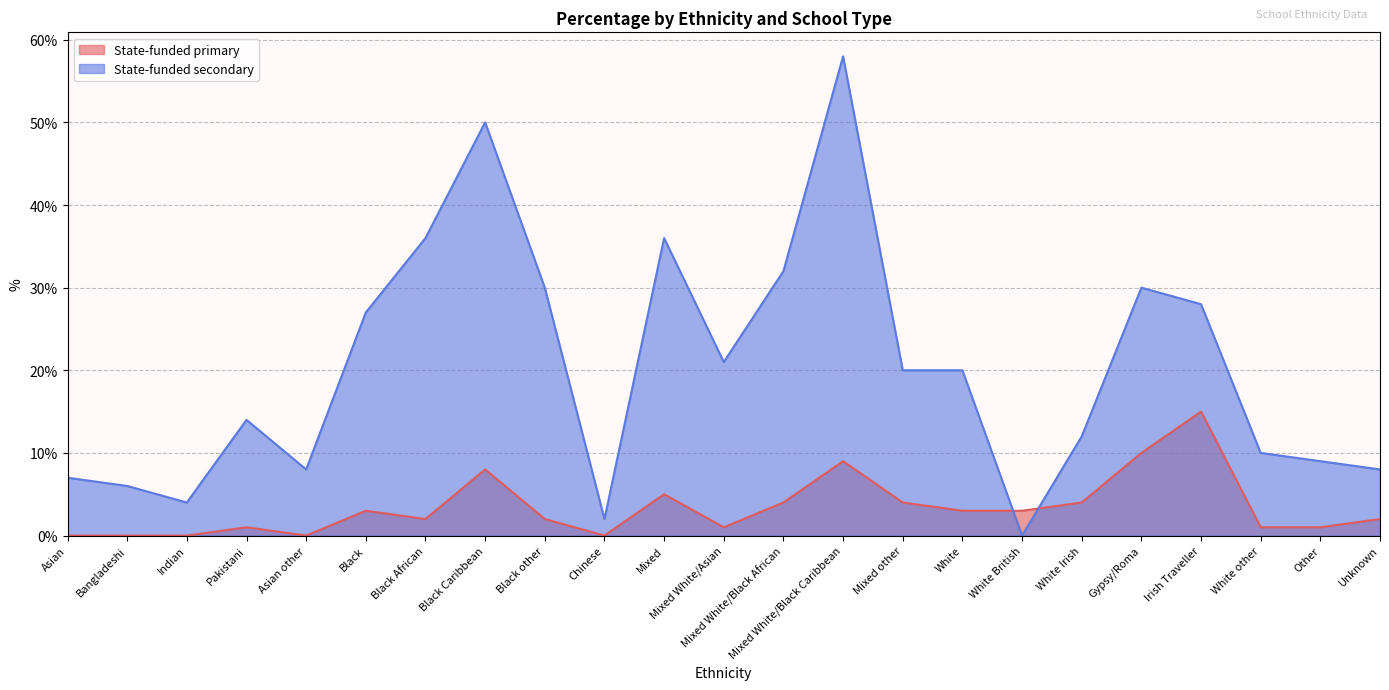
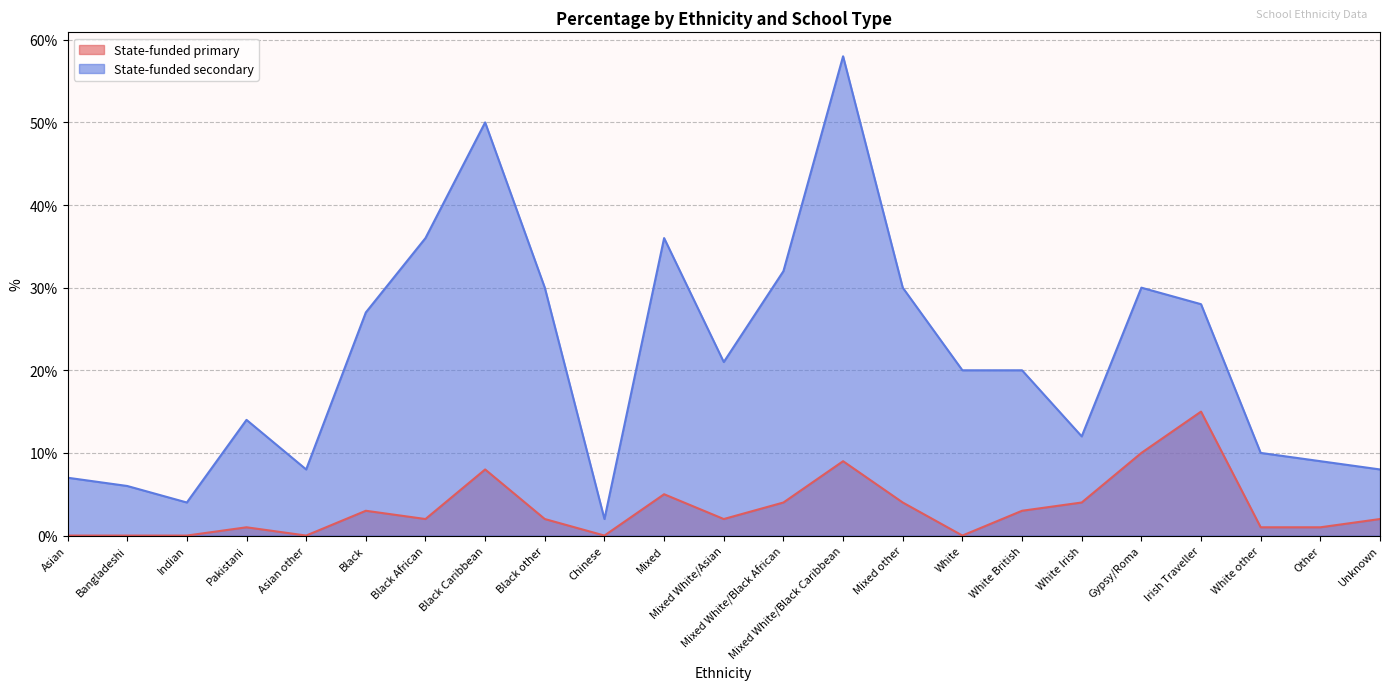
State-funded primary, Mixed White/Asian: 1% -> 2%
State-funded secondary, Mixed other: 20% -> 30%
State-funded primary, White: 3% -> 0%
State-funded secondary, White British: 0% -> 20%
